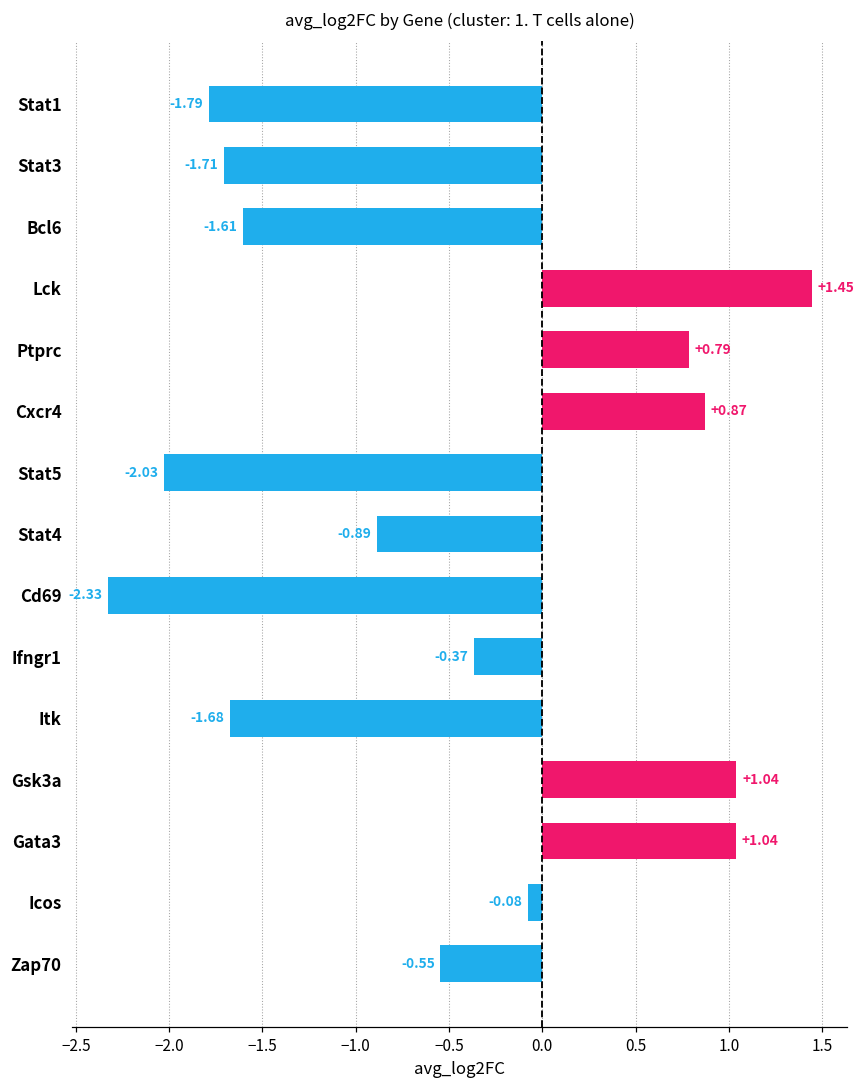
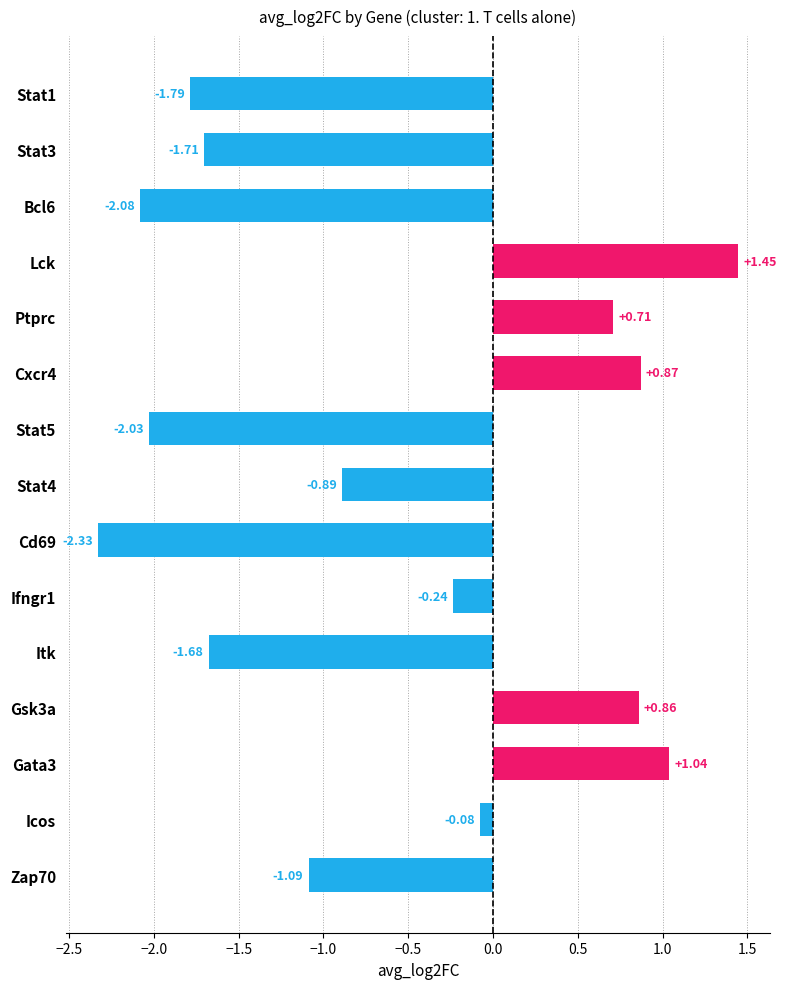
Bcl6: -1.61 -> -2.08
Ptprc: +0.79 -> +0.71
Ifngr1: -0.37 -> -0.24
Gsk3a: +1.04 -> +0.86
Zap70: -0.55 -> -1.09
